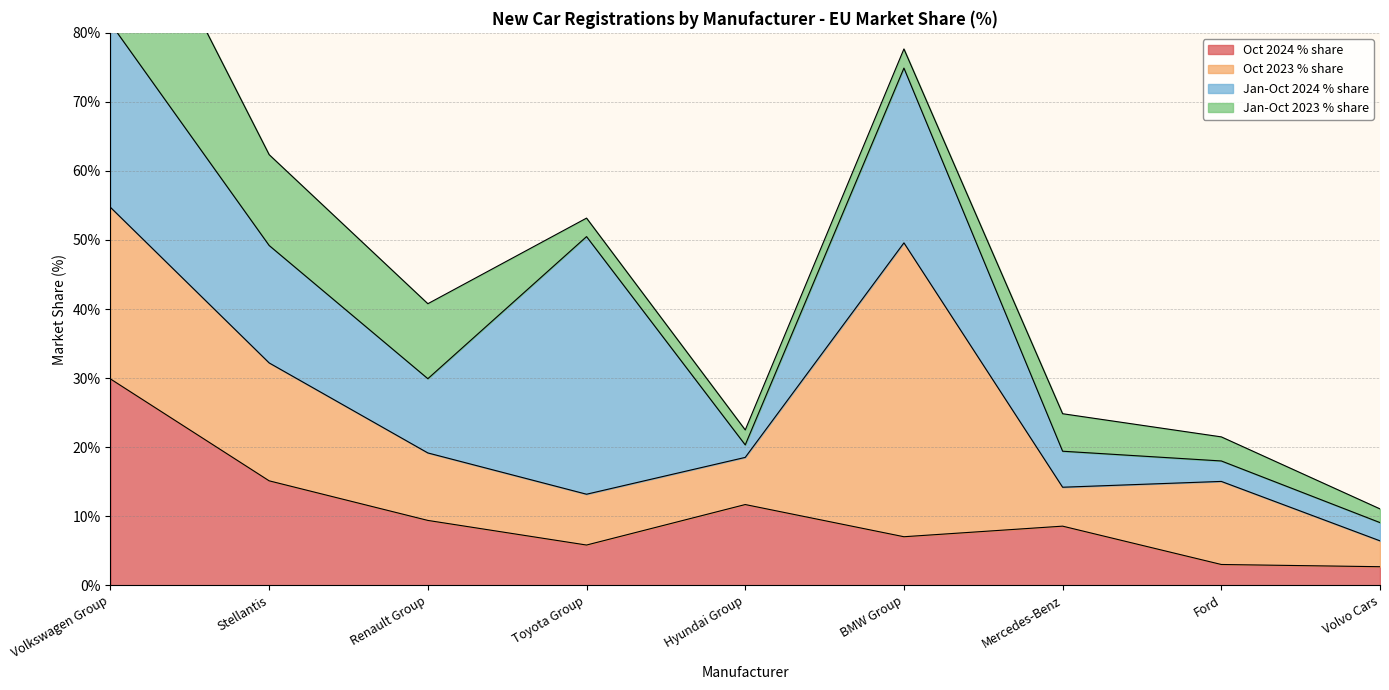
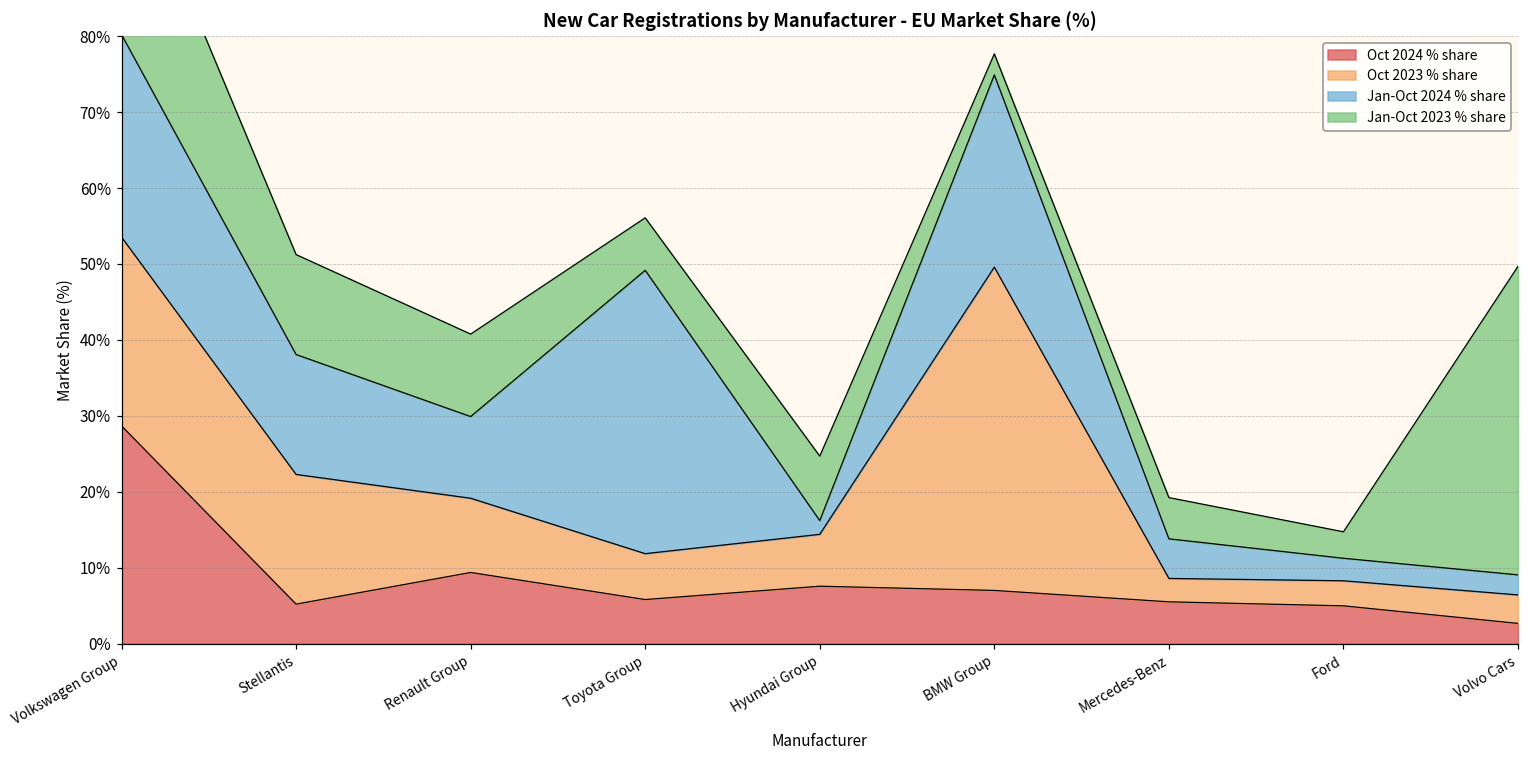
Oct 2024 % share, Volkswagen Group: 30% -> 29%
Oct 2024 % share, Stellantis: 15% -> 5%
Jan-Oct 2024 % share, Stellantis: 17% -> 16%
Oct 2023 % share, Toyota Group: 7% -> 6%
Jan-Oct 2023 % share, Toyota Group: 3% -> 7%
Oct 2024 % share, Hyundai Group: 12% -> 8%
Jan-Oct 2023 % share, Hyundai Group: 2% -> 8%
Oct 2024 % share, Mercedes-Benz: 9% -> 6%
Oct 2023 % share, Mercedes-Benz: 6% -> 3%
Oct 2024 % share, Ford: 3% -> 5%
Oct 2023 % share, Ford: 12% -> 3%
Jan-Oct 2023 % share, Volvo Cars: 2% -> 41%
